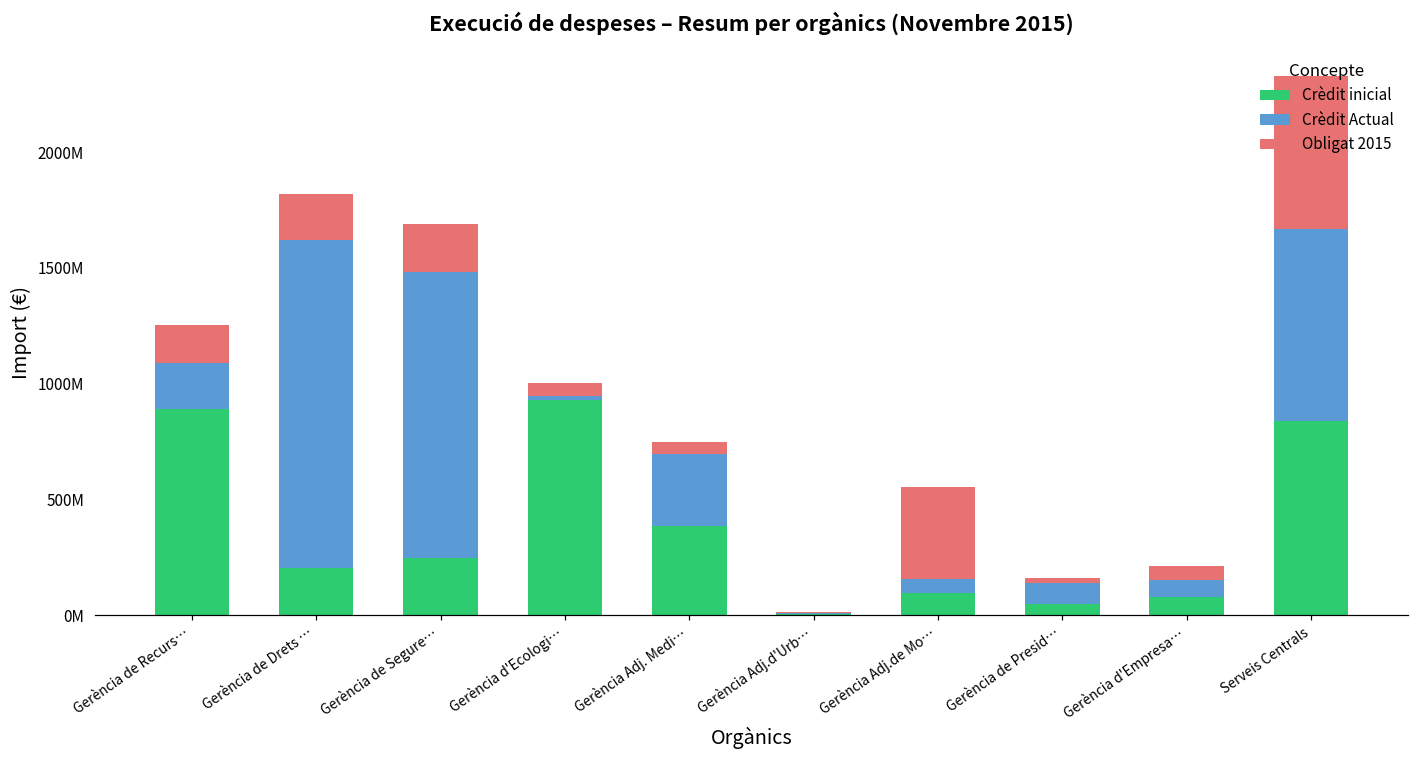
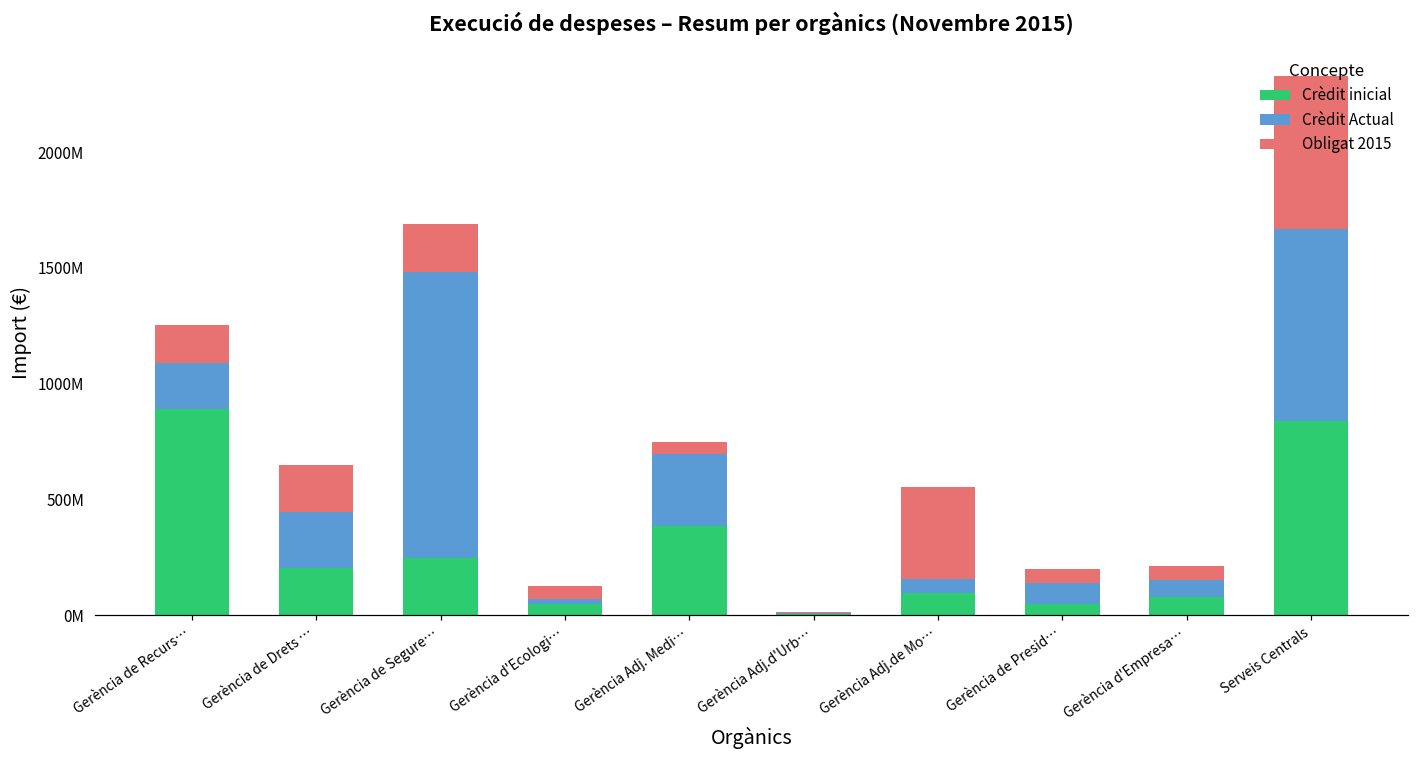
Crèdit Actual, Gerència de Drets …: 1410000000 -> 240000000
Crèdit inicial, Gerència d'Ecologi…: 930000000 -> 50000000
Obligat 2015, Gerència de Presid…: 20000000 -> 60000000
